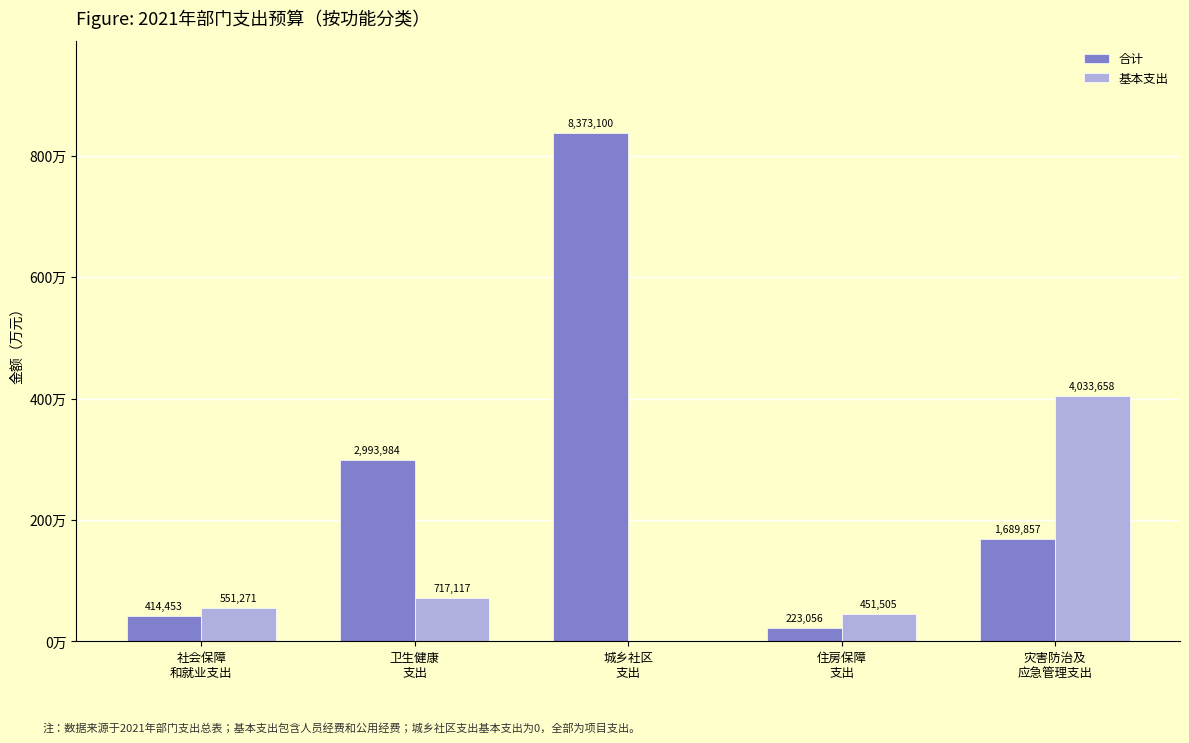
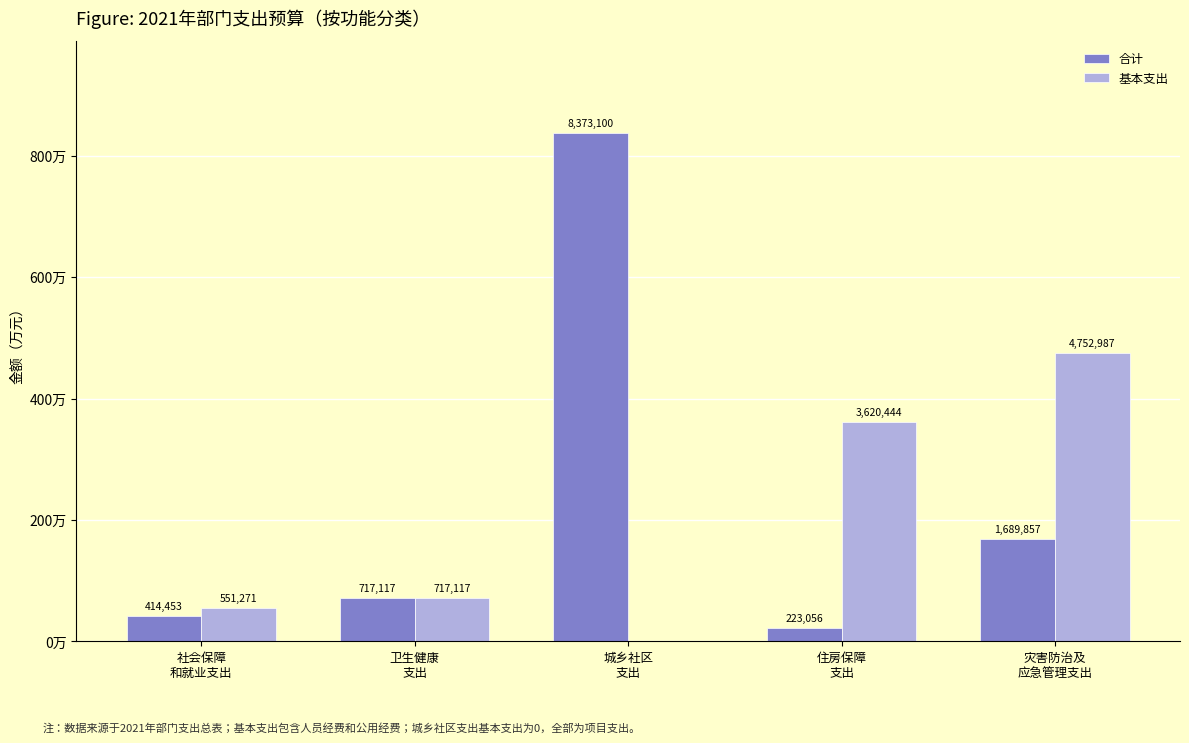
合计, 卫生健康 支出: 2,993,984 -> 717,117
基本支出, 住房保障 支出: 451,505 -> 3,620,444
基本支出, 灾害防治及 应急管理支出: 4,033,658 -> 4,752,987
